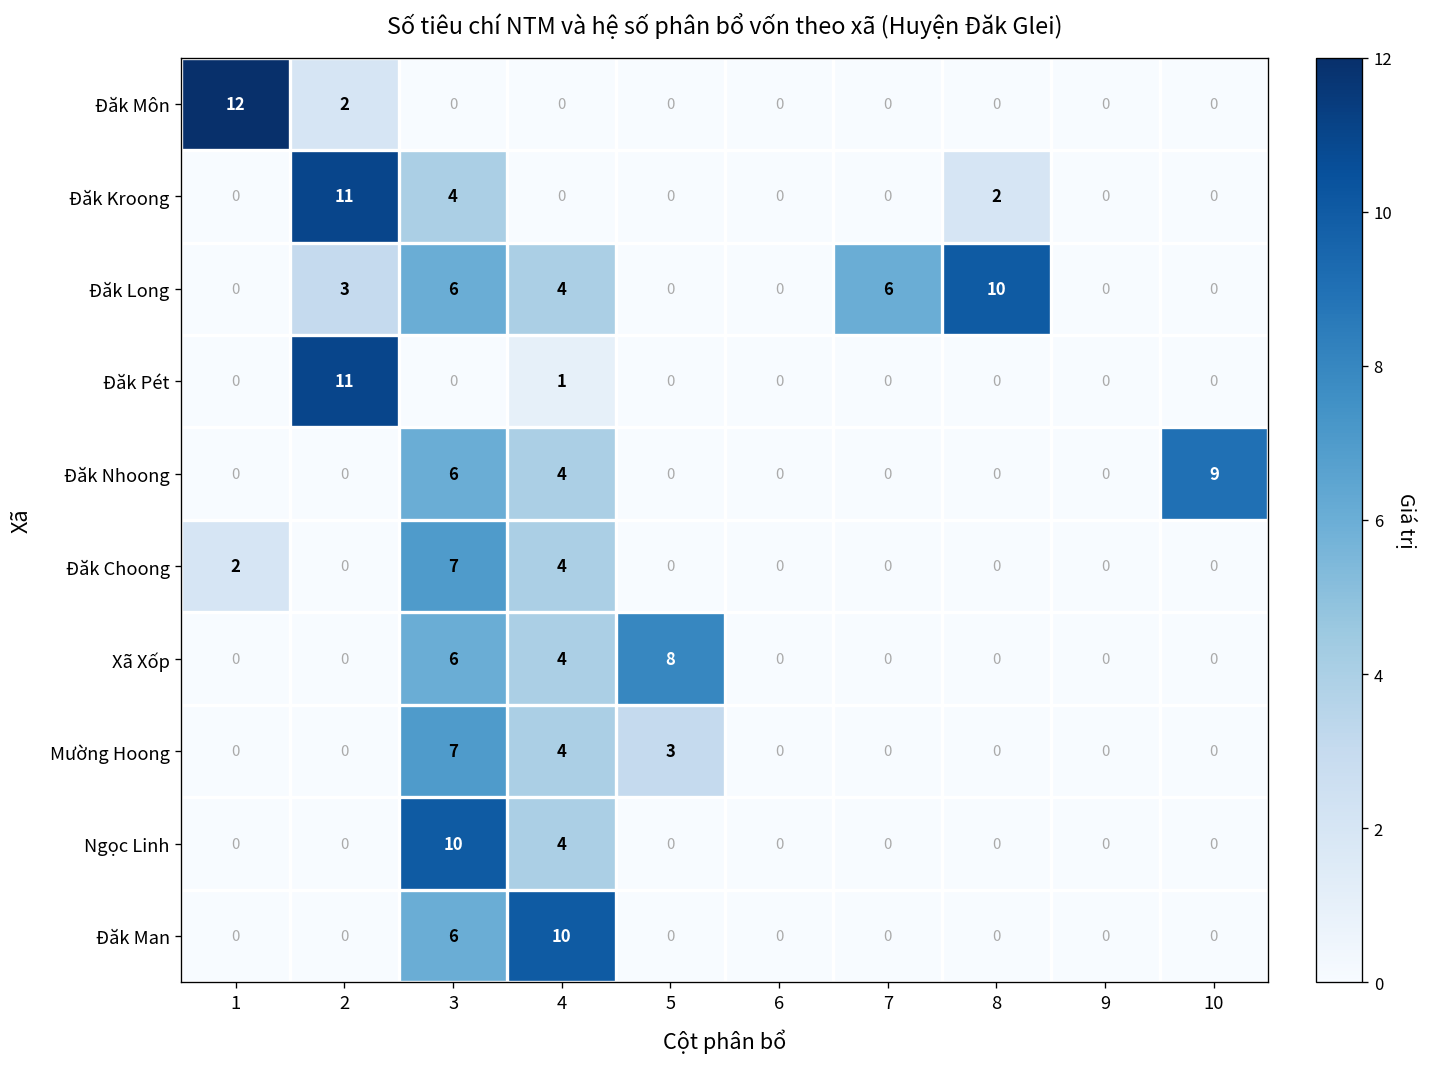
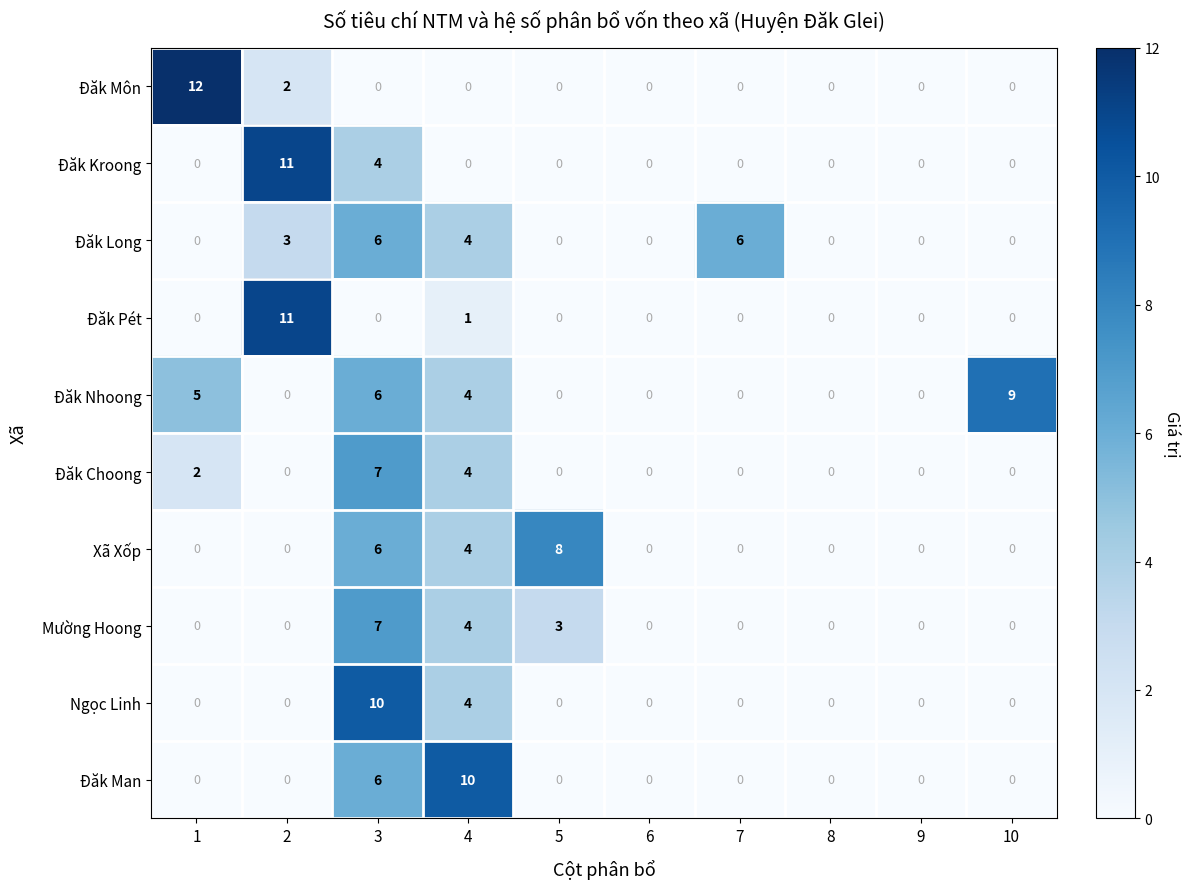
Đăk Kroong, 8: 2 -> 0
Đăk Long, 8: 10 -> 0
Đăk Nhoong, 1: 0 -> 5
